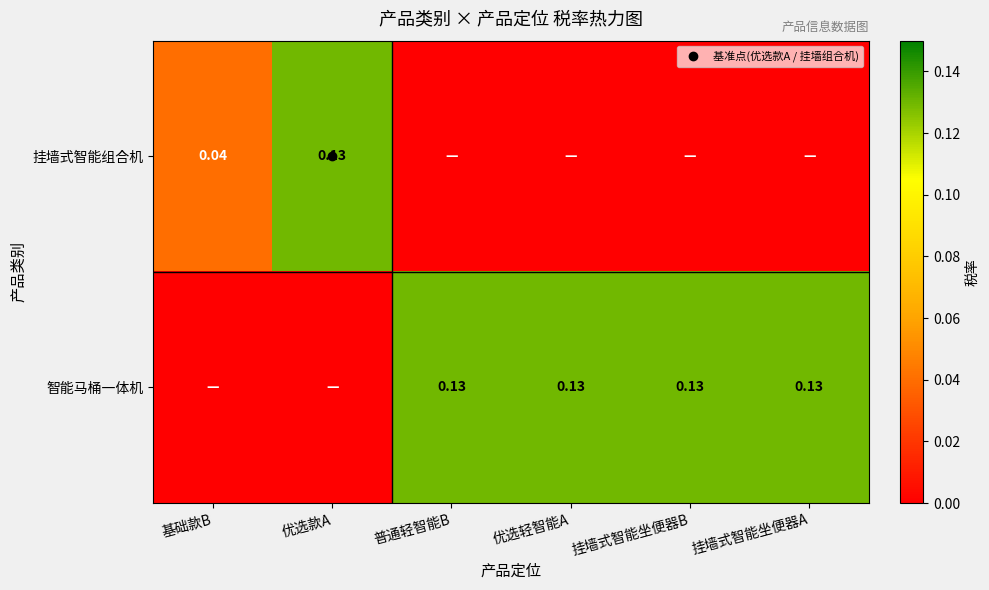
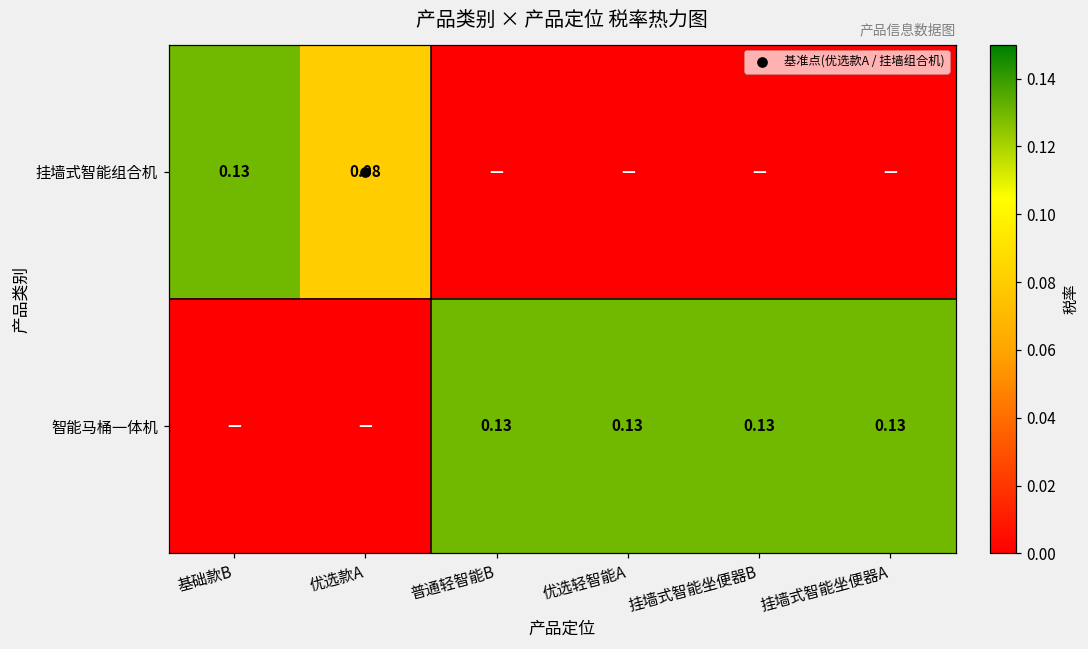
挂墙式智能组合机, 基础款B: 0.04 -> 0.13
挂墙式智能组合机, 优选款A: 0.13 -> 0.08
